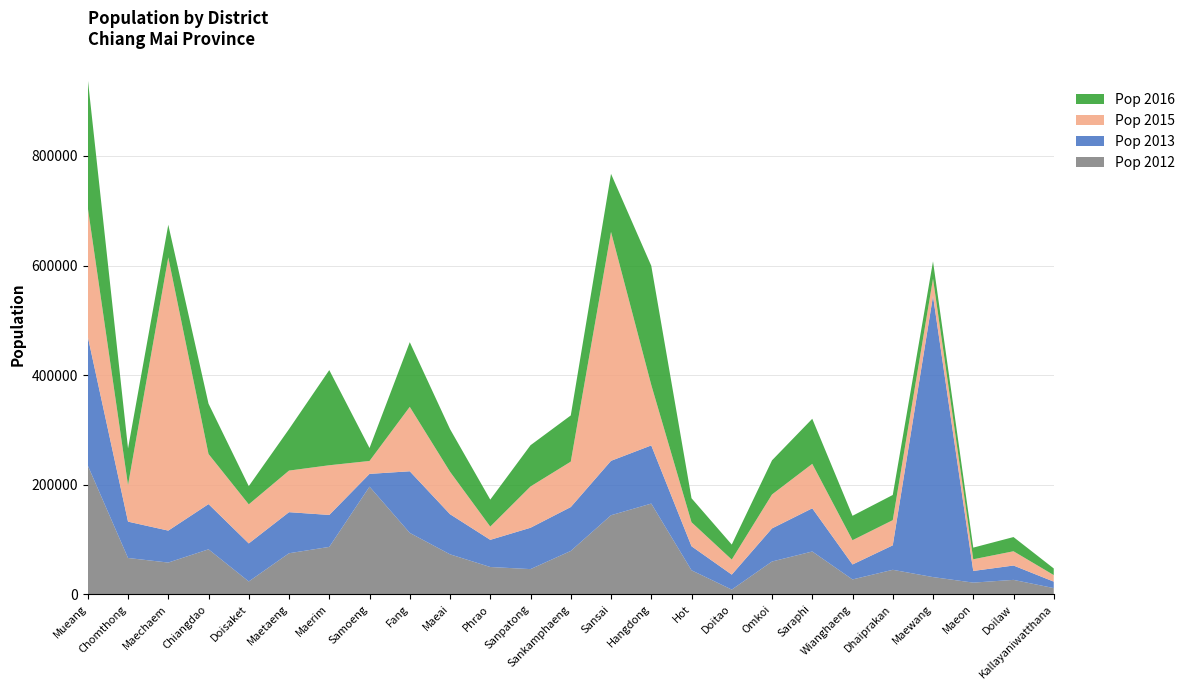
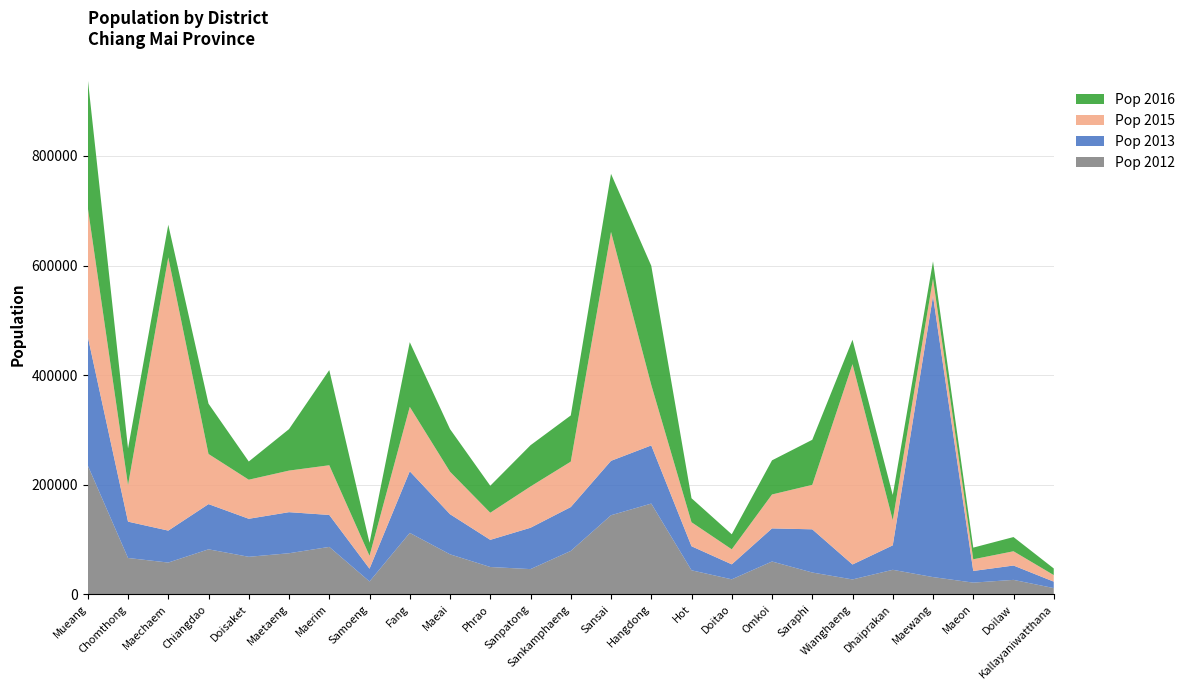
Pop 2012, Doisaket: 20000 -> 70000
Pop 2012, Samoeng: 200000 -> 20000
Pop 2015, Phrao: 20000 -> 50000
Pop 2012, Doitao: 10000 -> 30000
Pop 2012, Saraphi: 80000 -> 40000
Pop 2015, Wianghaeng: 40000 -> 370000
